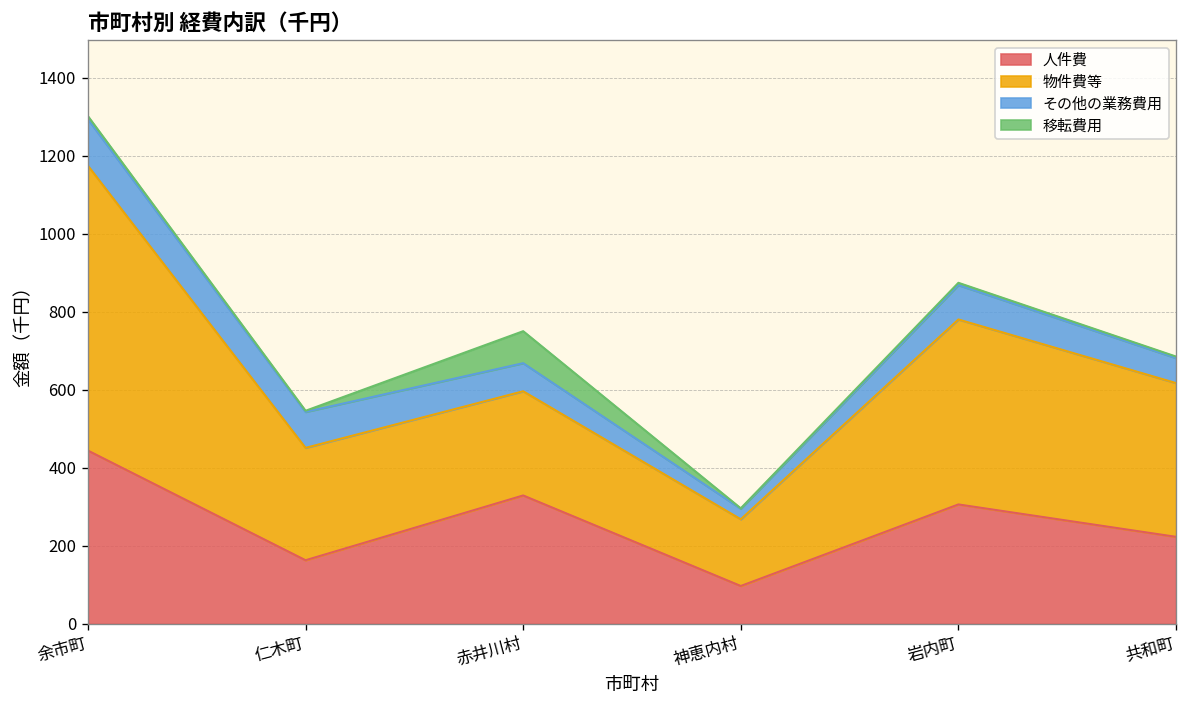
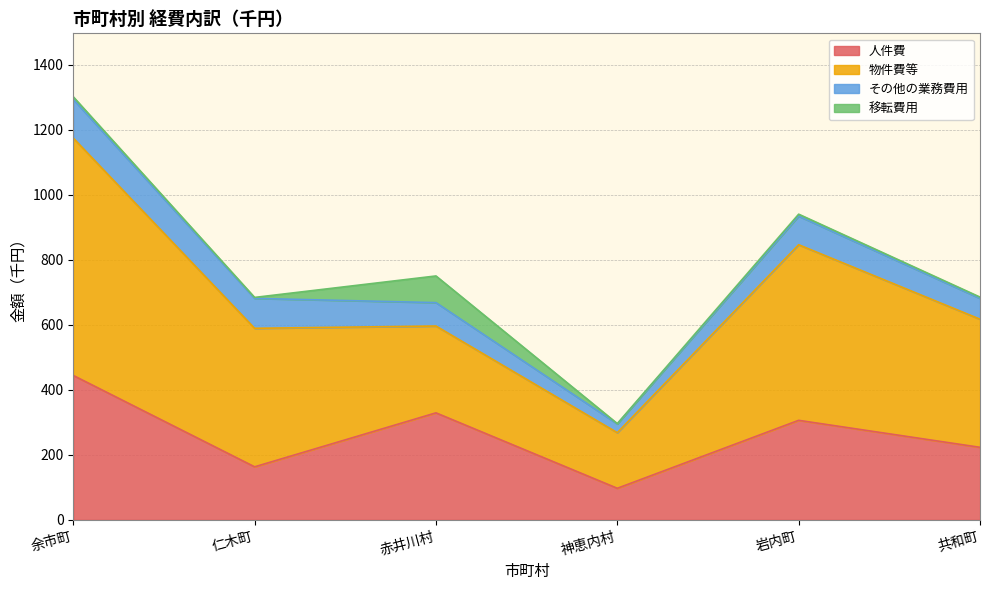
物件費等, 仁木町: 290 -> 430
物件費等, 岩内町: 470 -> 540
